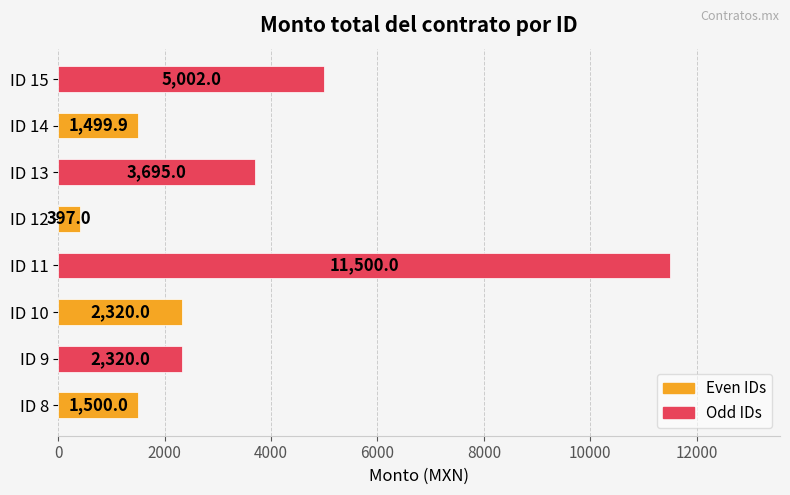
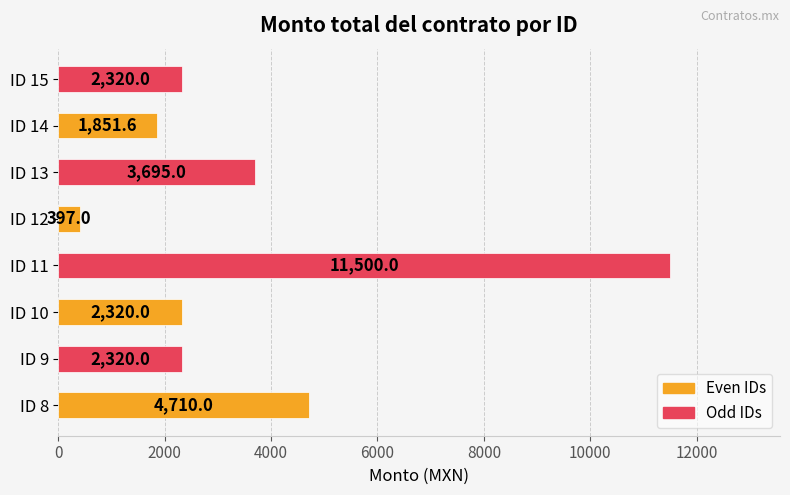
ID 15: 5,002.0 -> 2,320.0
ID 14: 1,499.9 -> 1,851.6
ID 8: 1,500.0 -> 4,710.0
